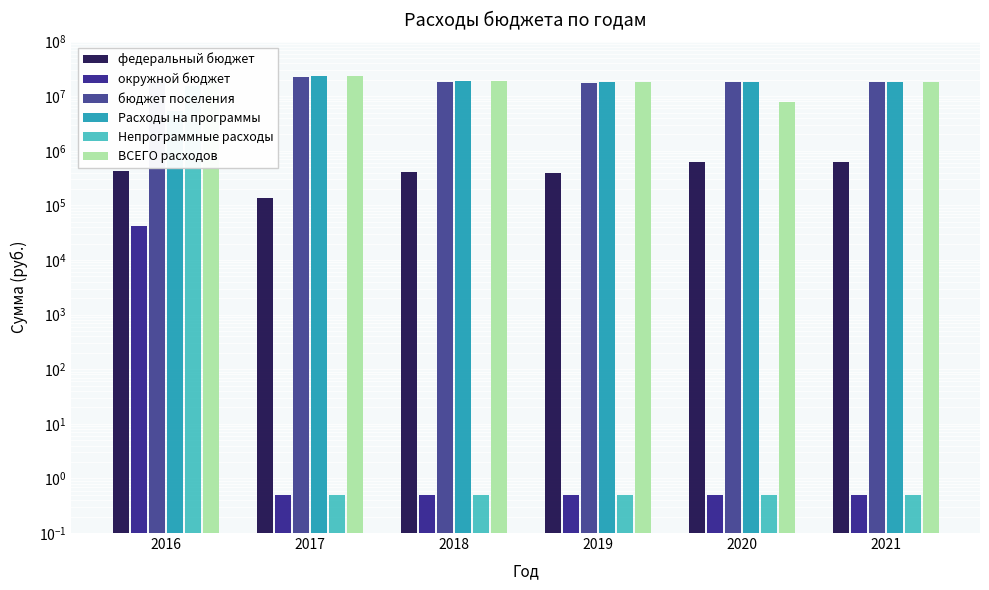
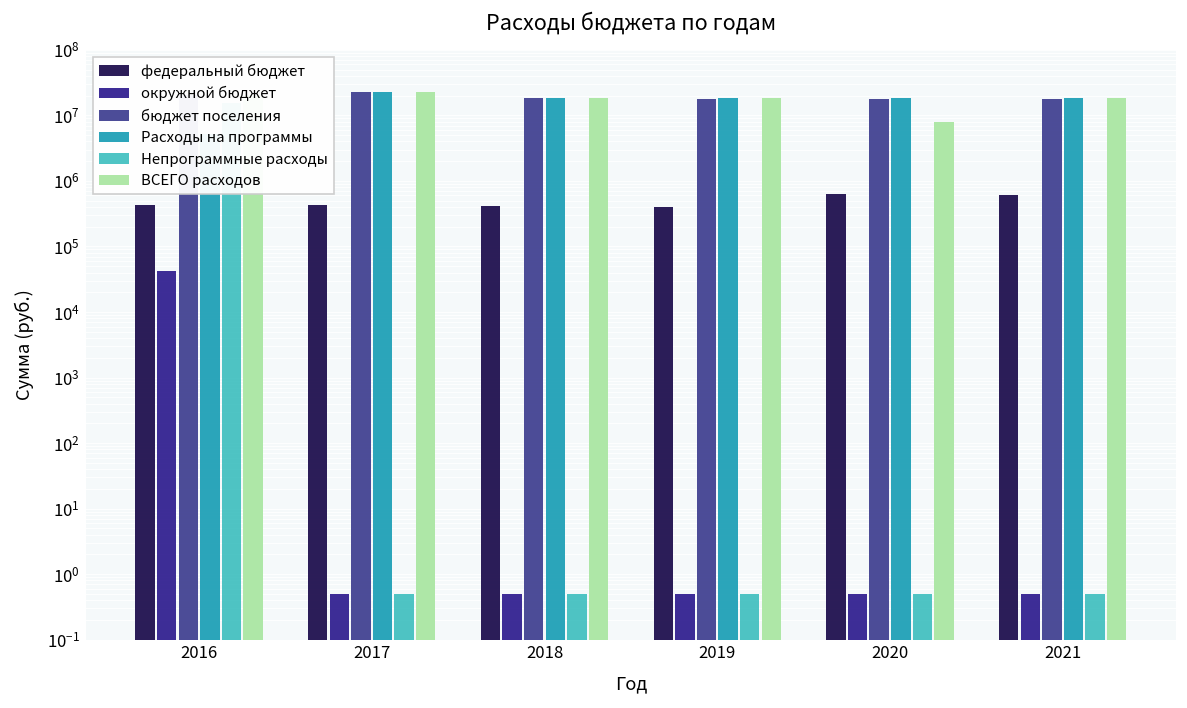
федеральный бюджет, 2017: 140000 -> 400000
